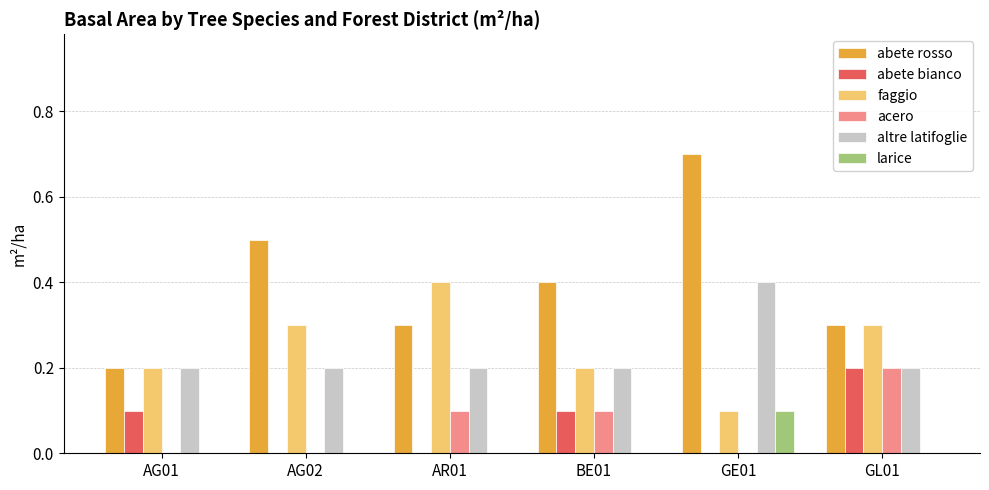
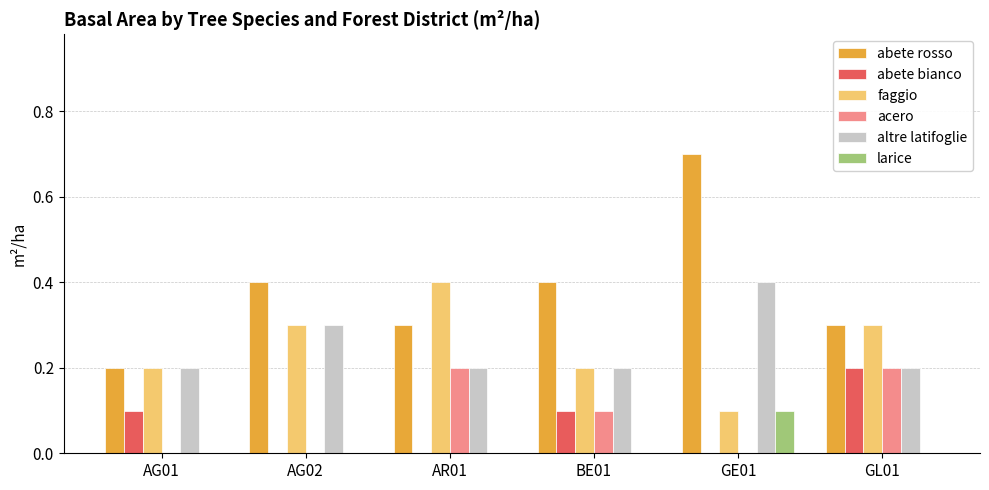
abete rosso, AG02: 0.5 -> 0.4
altre latifoglie, AG02: 0.2 -> 0.3
acero, AR01: 0.1 -> 0.2
